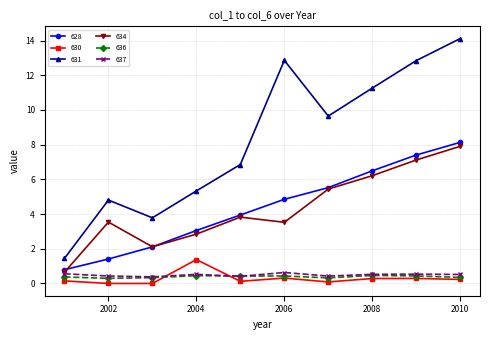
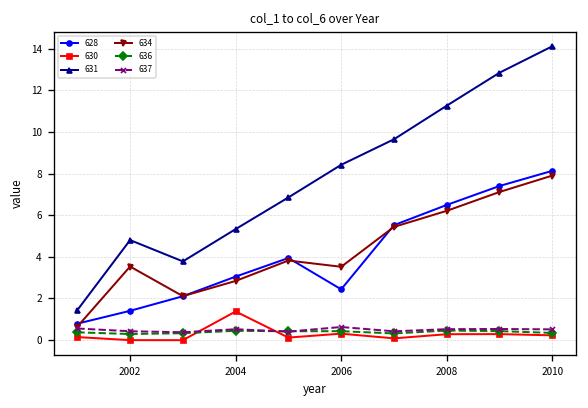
628, 2006: 4.8 -> 2.4
631, 2006: 12.9 -> 8.4
